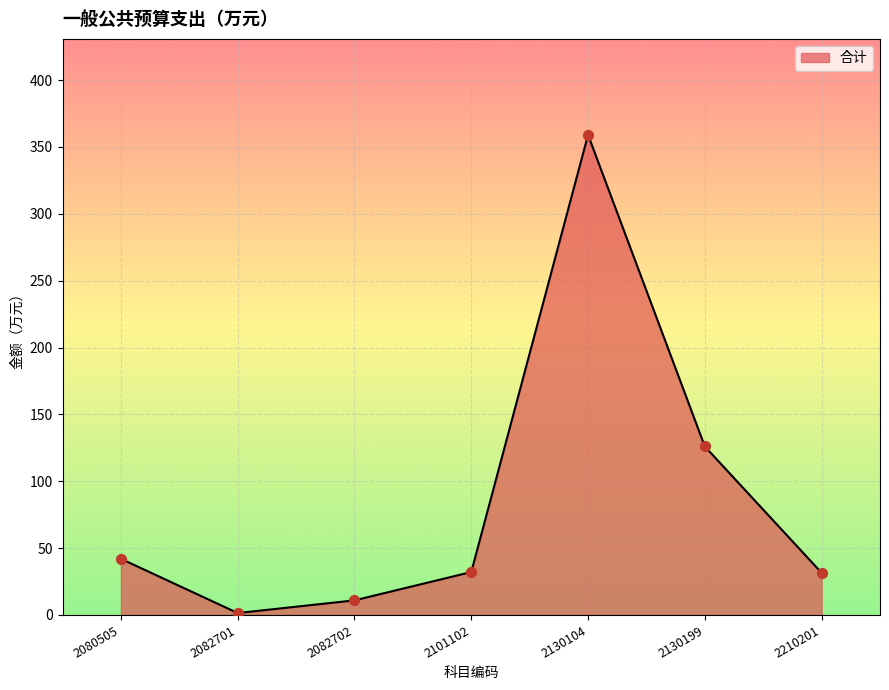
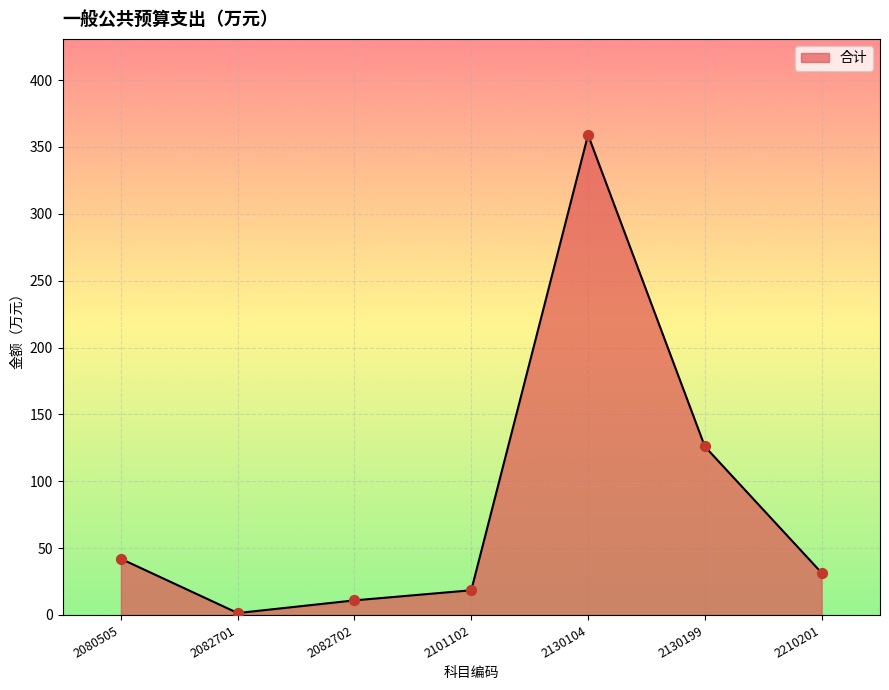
2101102: 32 -> 18
